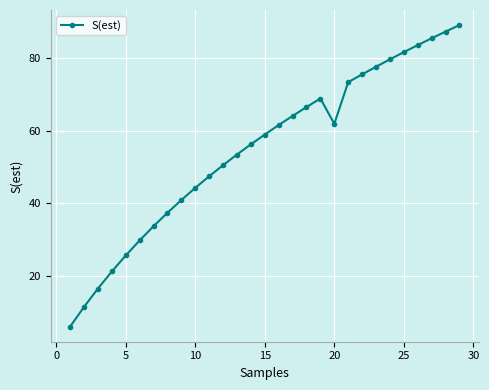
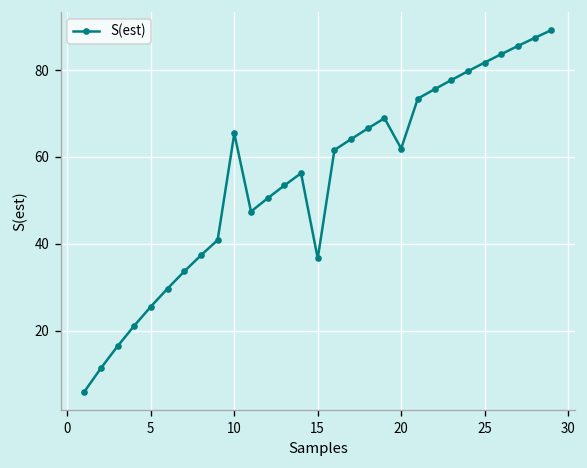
10: 44 -> 65
15: 59 -> 37
